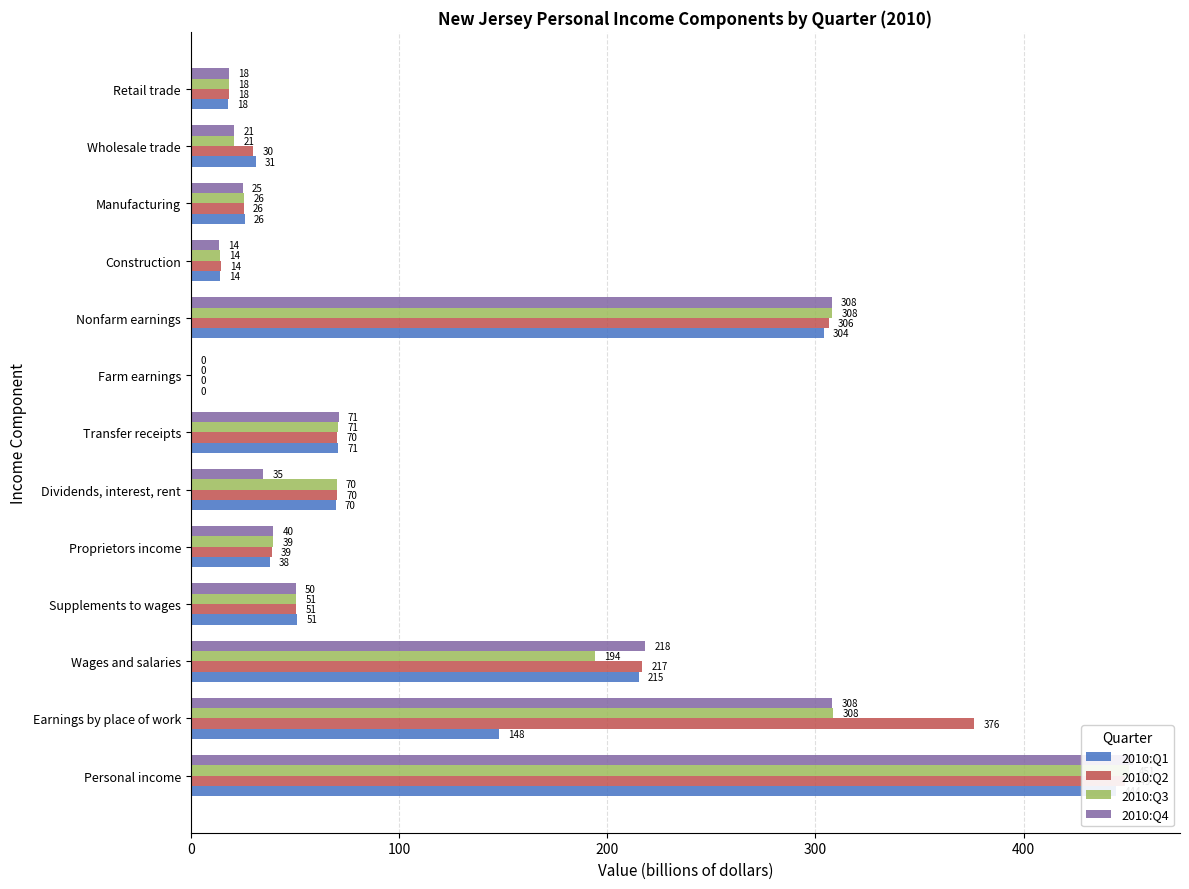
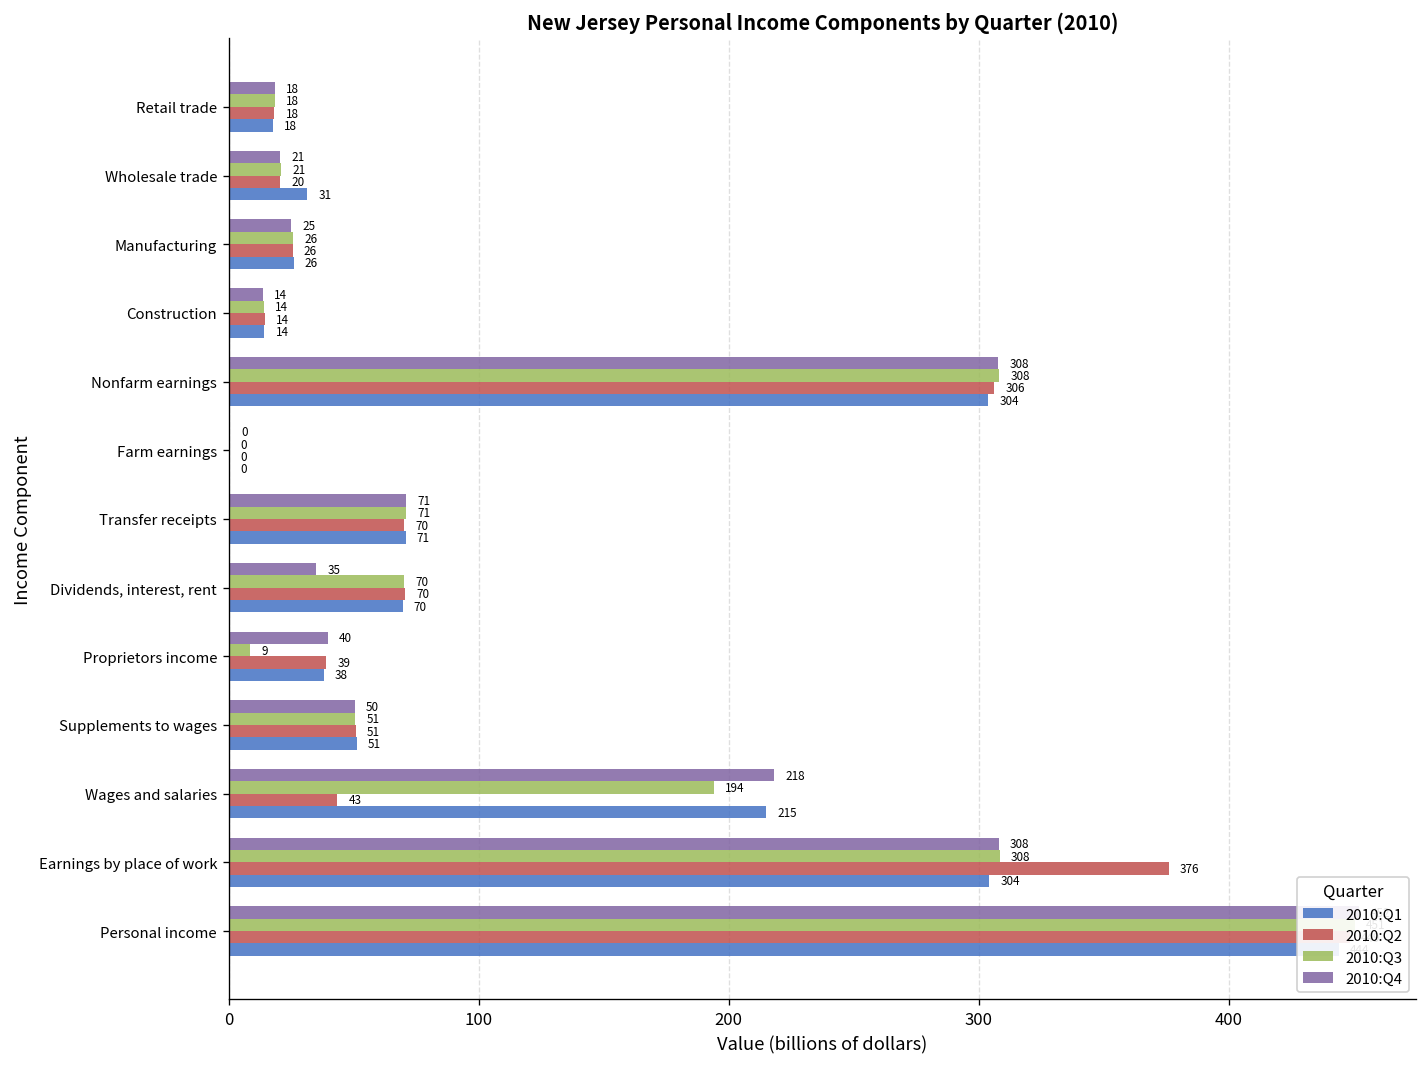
2010:Q2, Wholesale trade: 30 -> 20
2010:Q3, Proprietors income: 39 -> 9
2010:Q2, Wages and salaries: 217 -> 43
2010:Q1, Earnings by place of work: 148 -> 304
